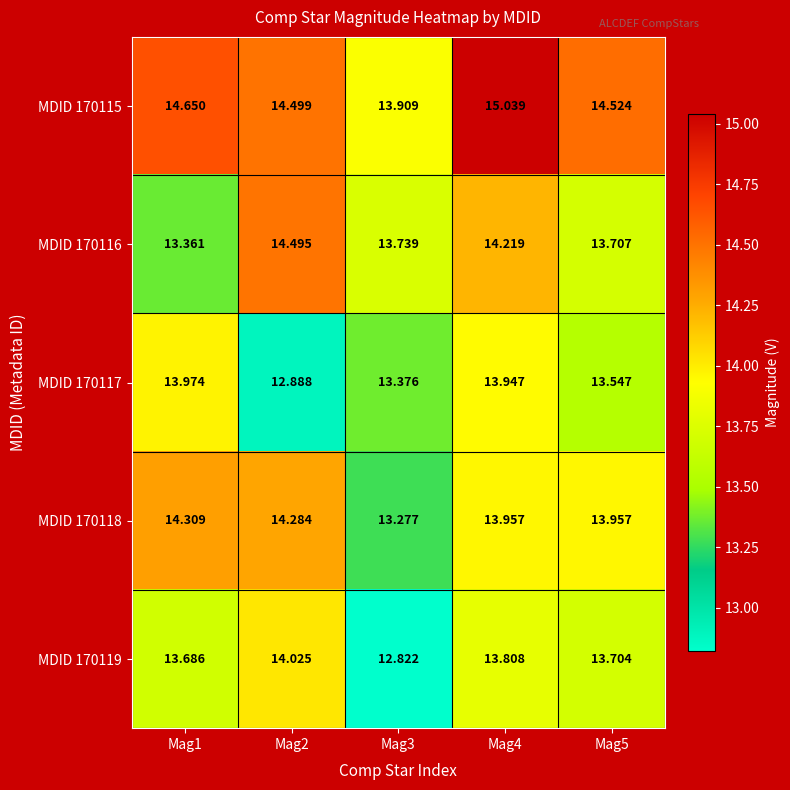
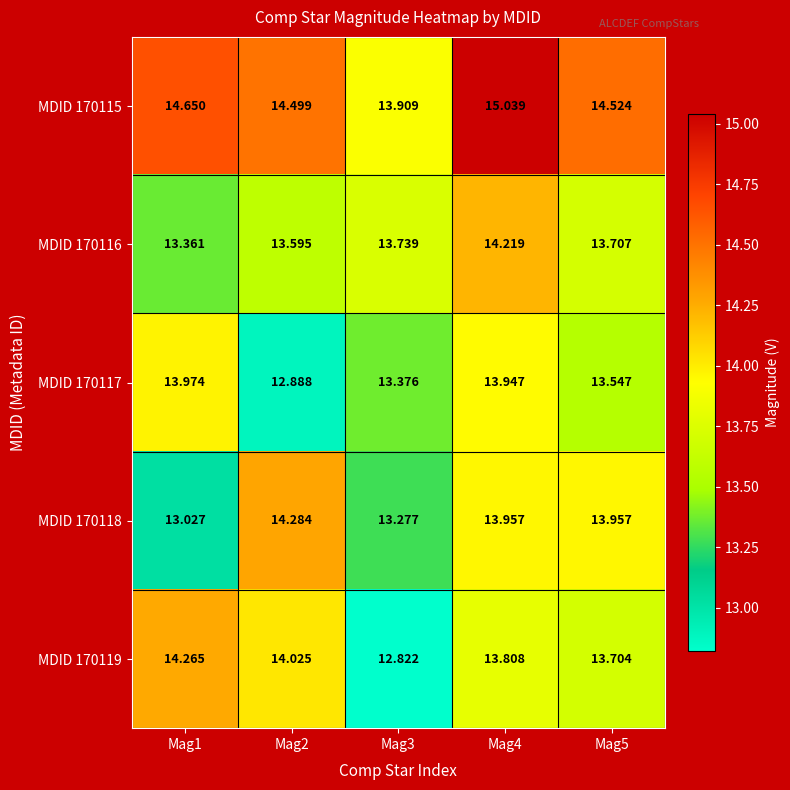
MDID 170116, Mag2: 14.495 -> 13.595
MDID 170118, Mag1: 14.309 -> 13.027
MDID 170119, Mag1: 13.686 -> 14.265
